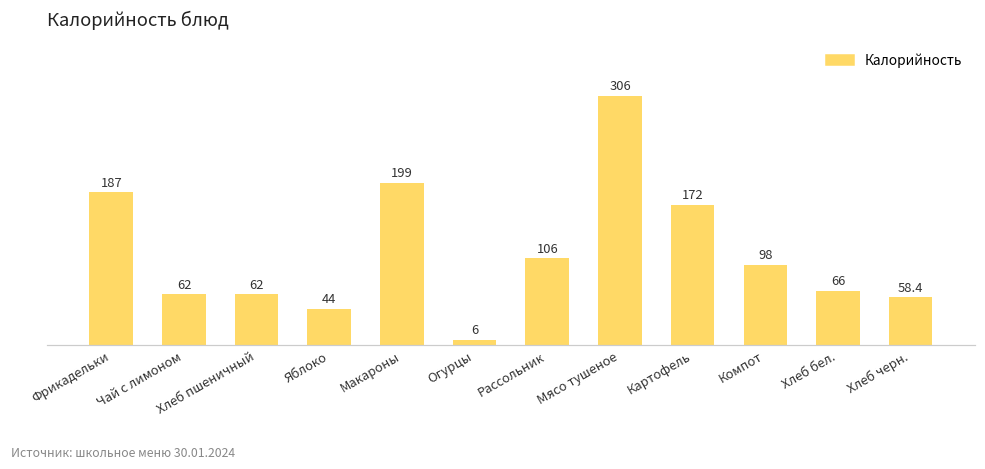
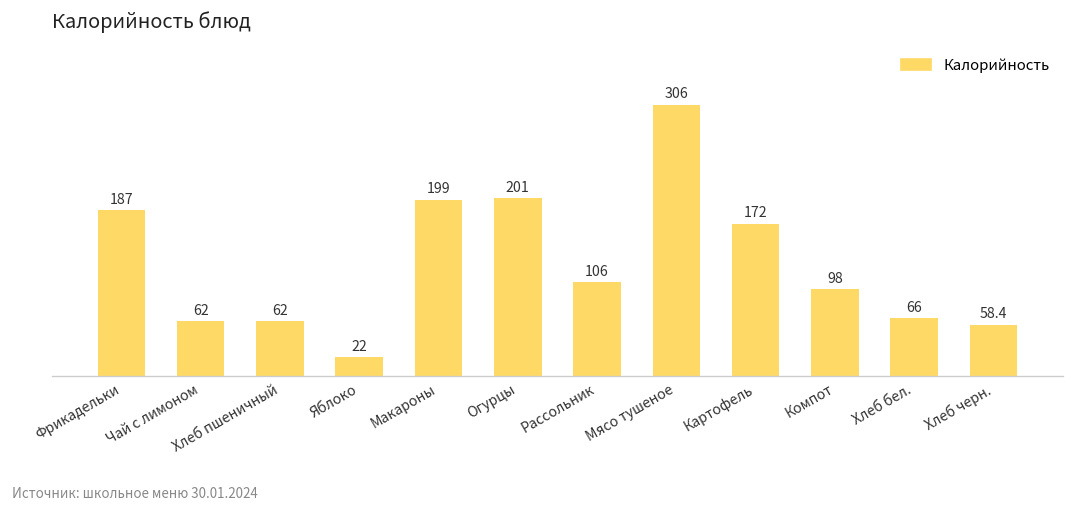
Яблоко: 44 -> 22
Огурцы: 6 -> 201
